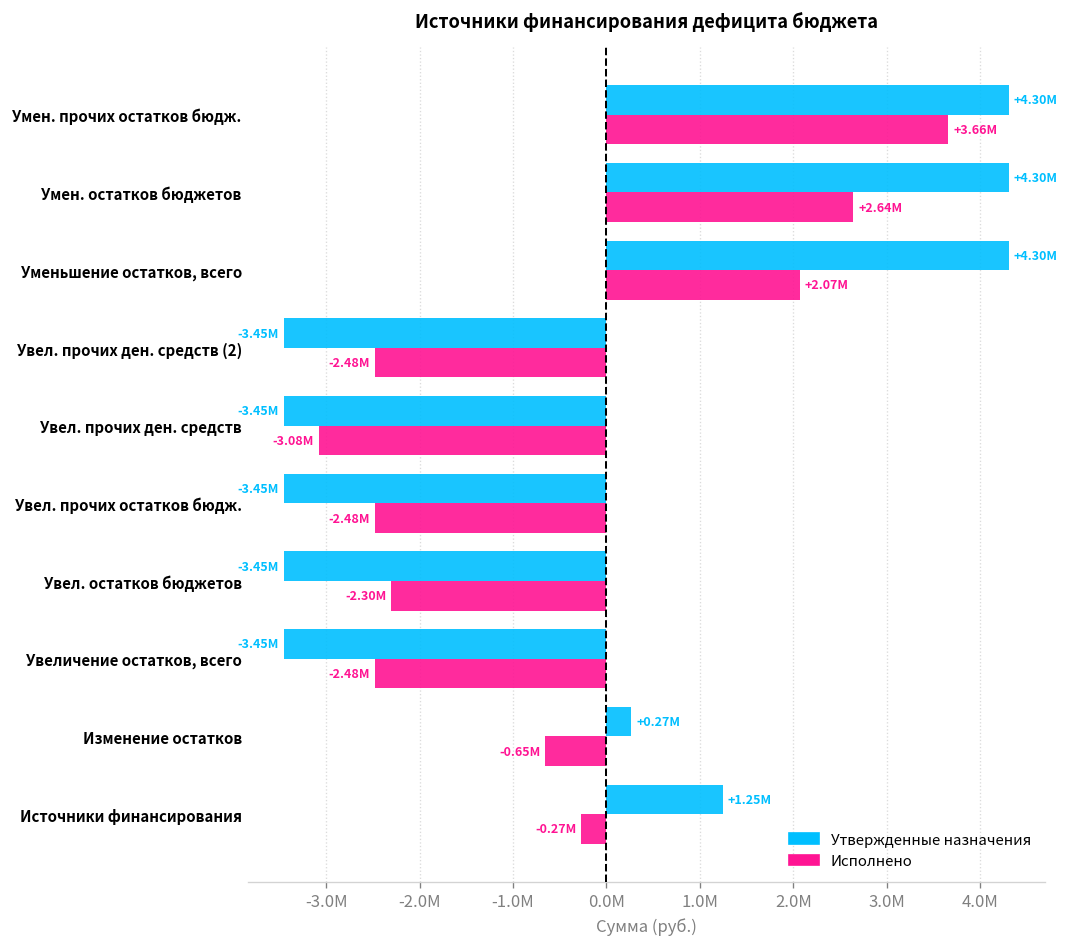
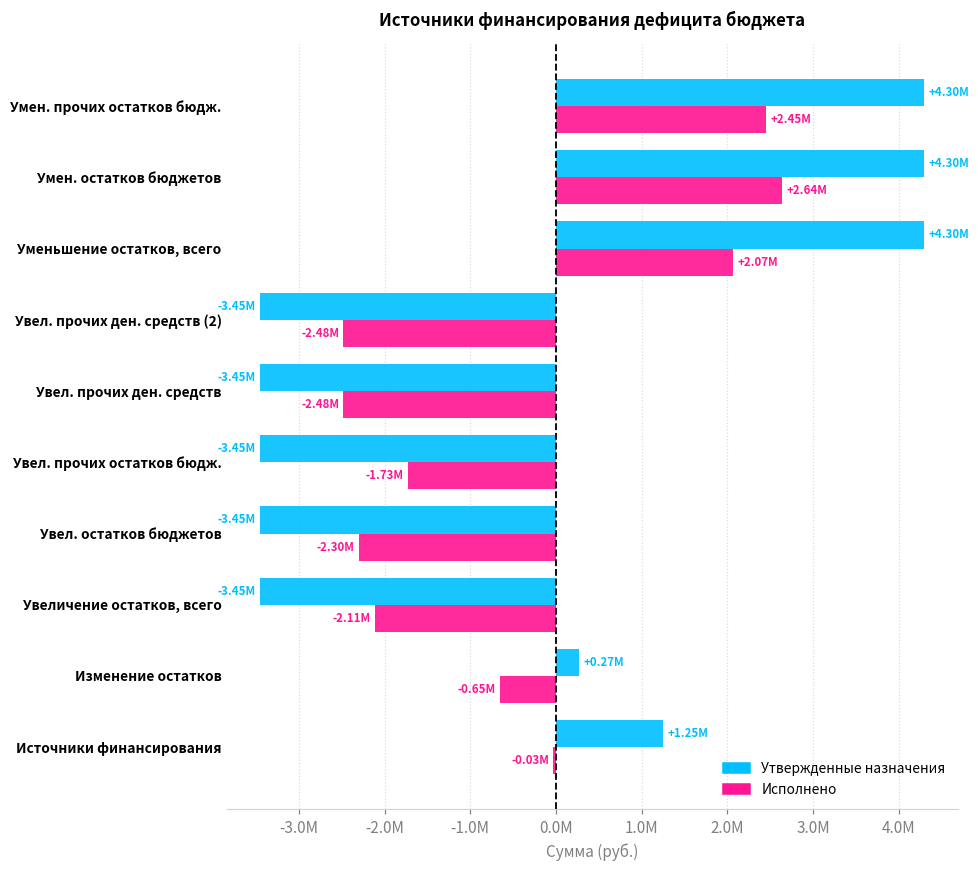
Исполнено, Умен. прочих остатков бюдж.: +3.66M -> +2.45M
Исполнено, Увел. прочих ден. средств: -3.08M -> -2.48M
Исполнено, Увел. прочих остатков бюдж.: -2.48M -> -1.73M
Исполнено, Увеличение остатков, всего: -2.48M -> -2.11M
Исполнено, Источники финансирования: -0.27M -> -0.03M
